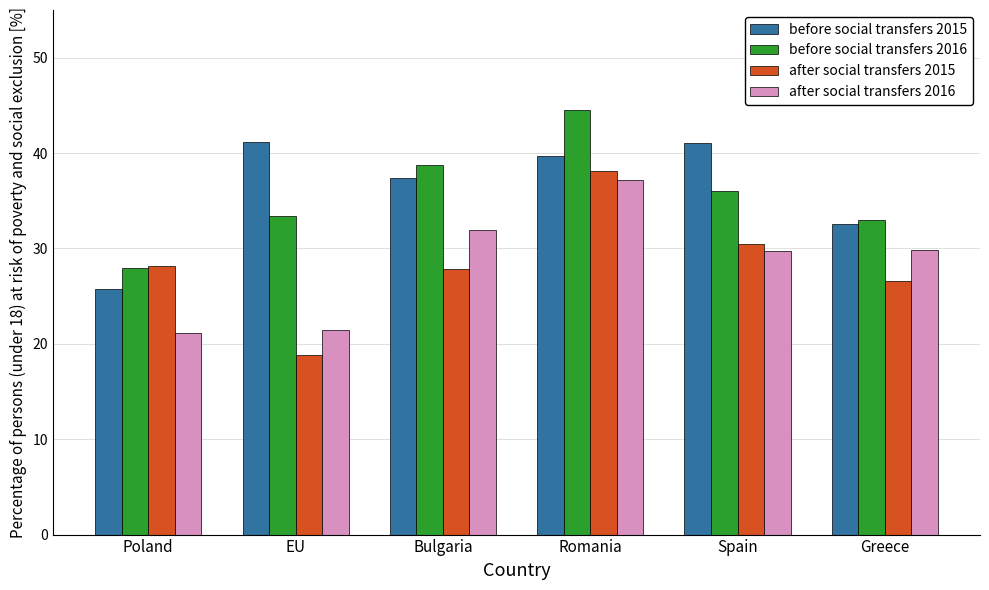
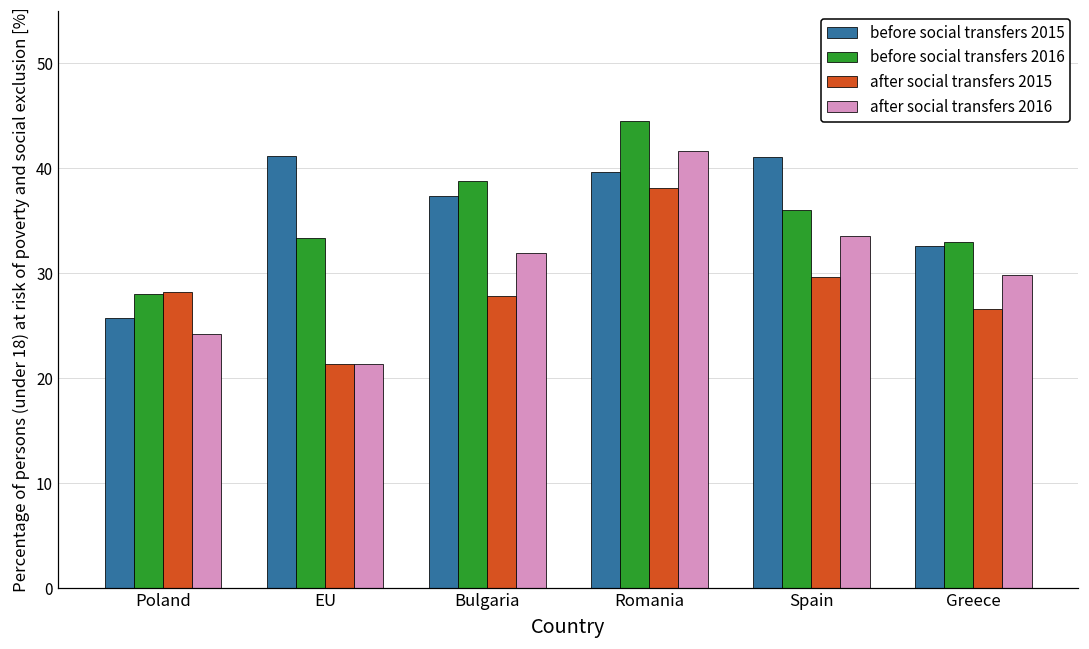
after social transfers 2016, Poland: 21 -> 24
after social transfers 2015, EU: 19 -> 21
after social transfers 2016, Romania: 37 -> 42
after social transfers 2015, Spain: 31 -> 30
after social transfers 2016, Spain: 30 -> 34
